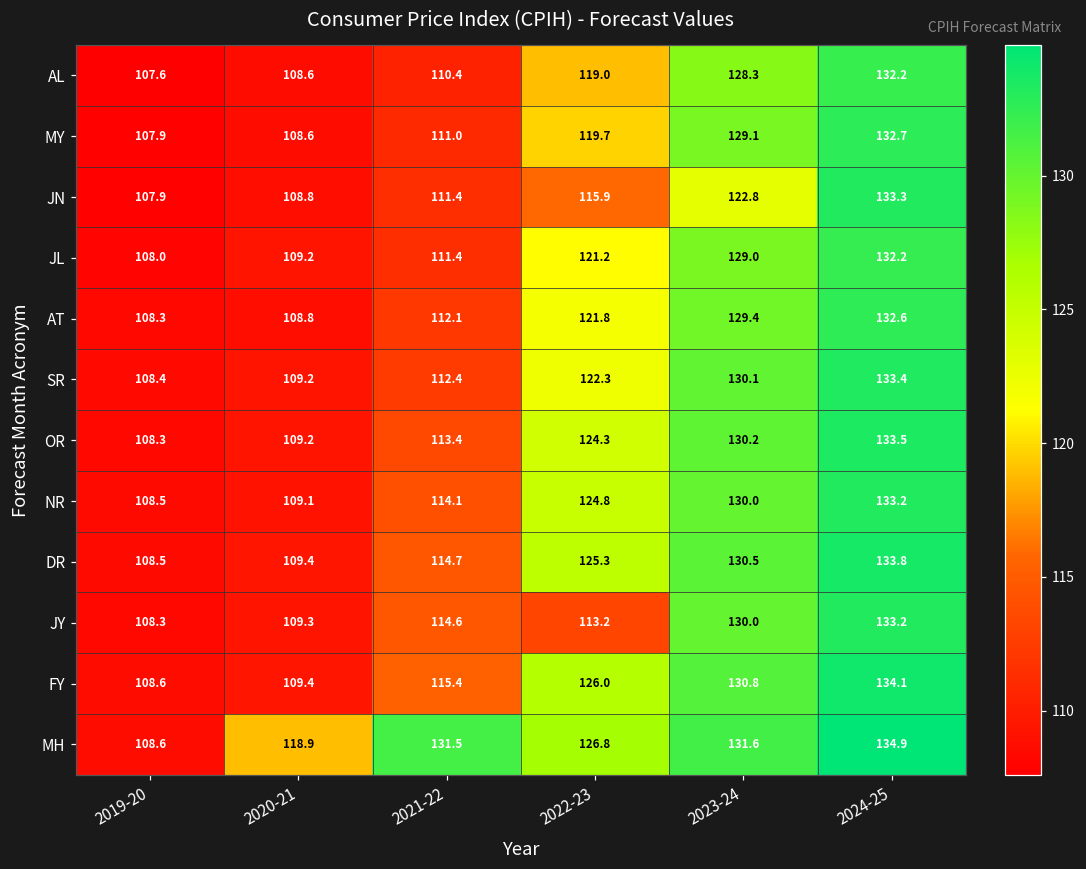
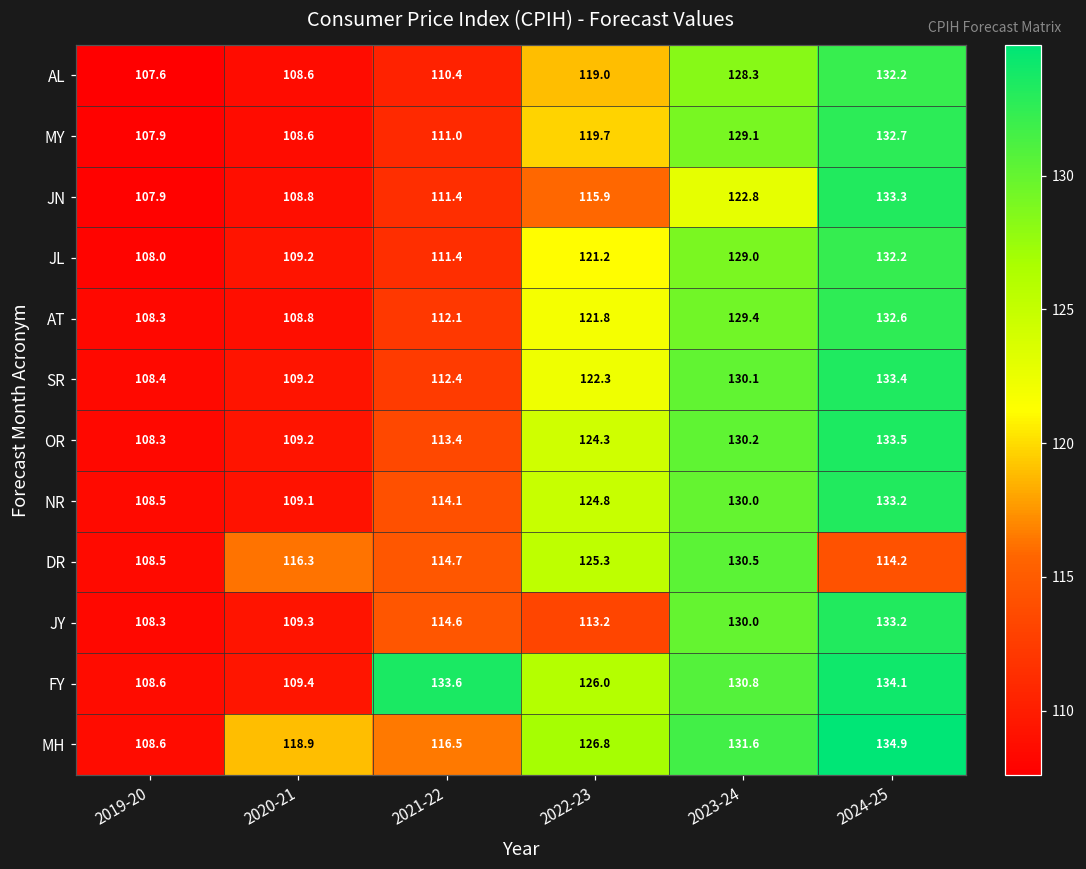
DR, 2020-21: 109.4 -> 116.3
DR, 2024-25: 133.8 -> 114.2
FY, 2021-22: 115.4 -> 133.6
MH, 2021-22: 131.5 -> 116.5
